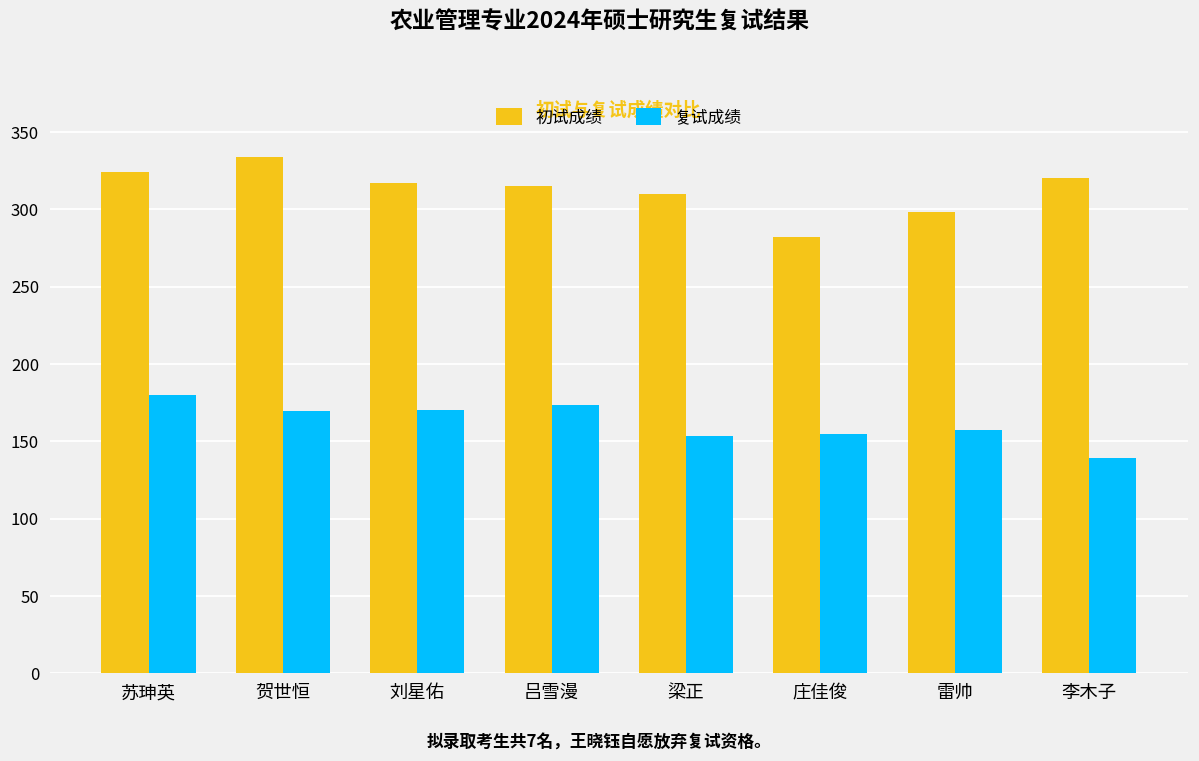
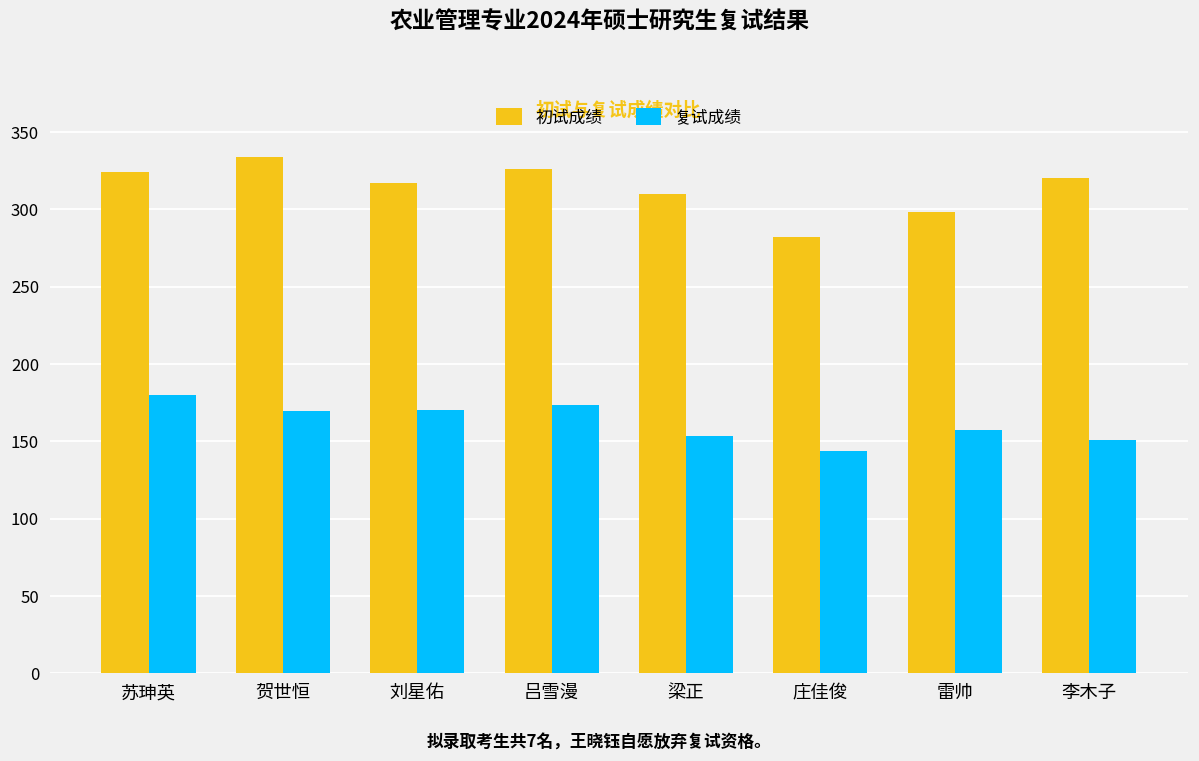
初试成绩, 吕雪漫: 315 -> 326
复试成绩, 庄佳俊: 155 -> 144
复试成绩, 李木子: 140 -> 151
